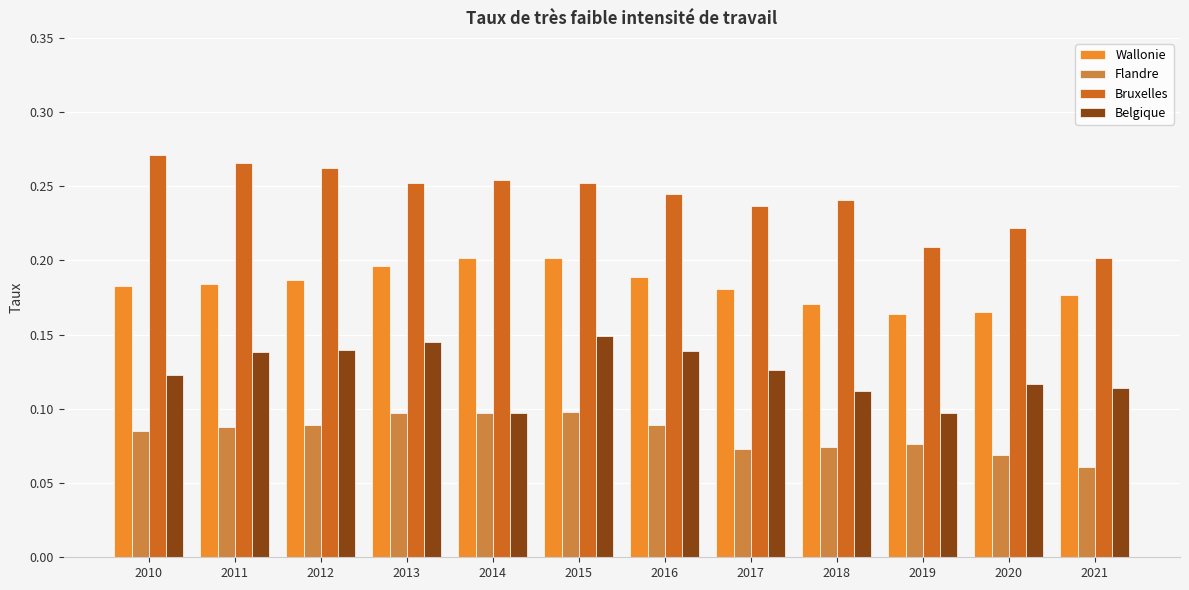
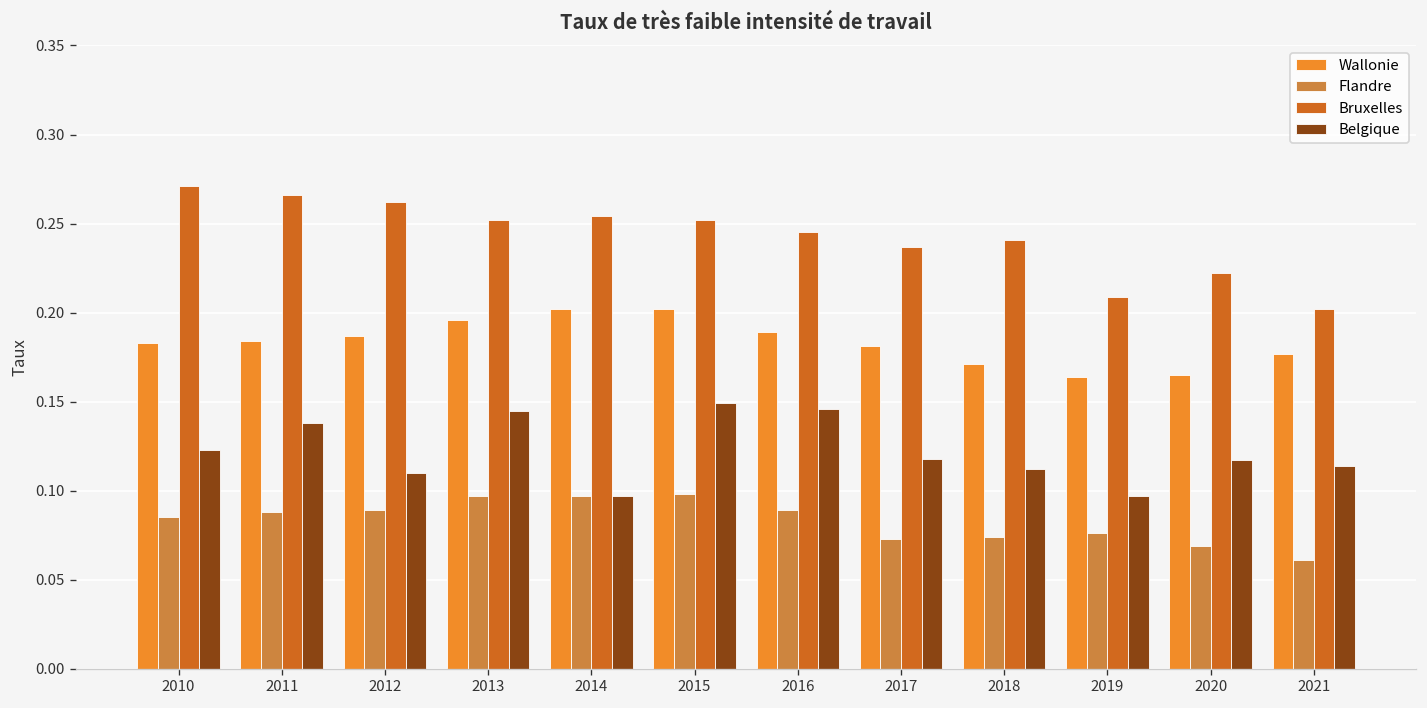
Belgique, 2012: 0.14 -> 0.11
Belgique, 2016: 0.139 -> 0.146
Belgique, 2017: 0.126 -> 0.118
